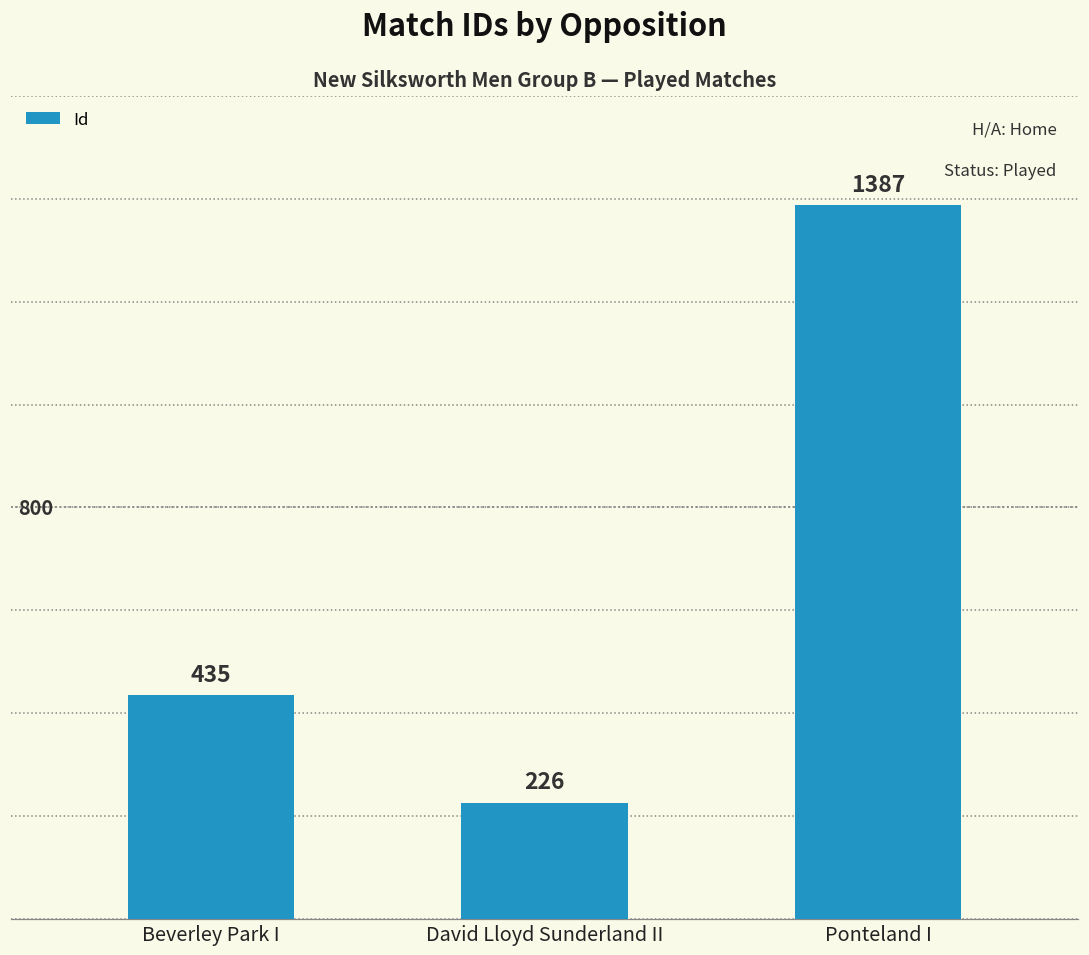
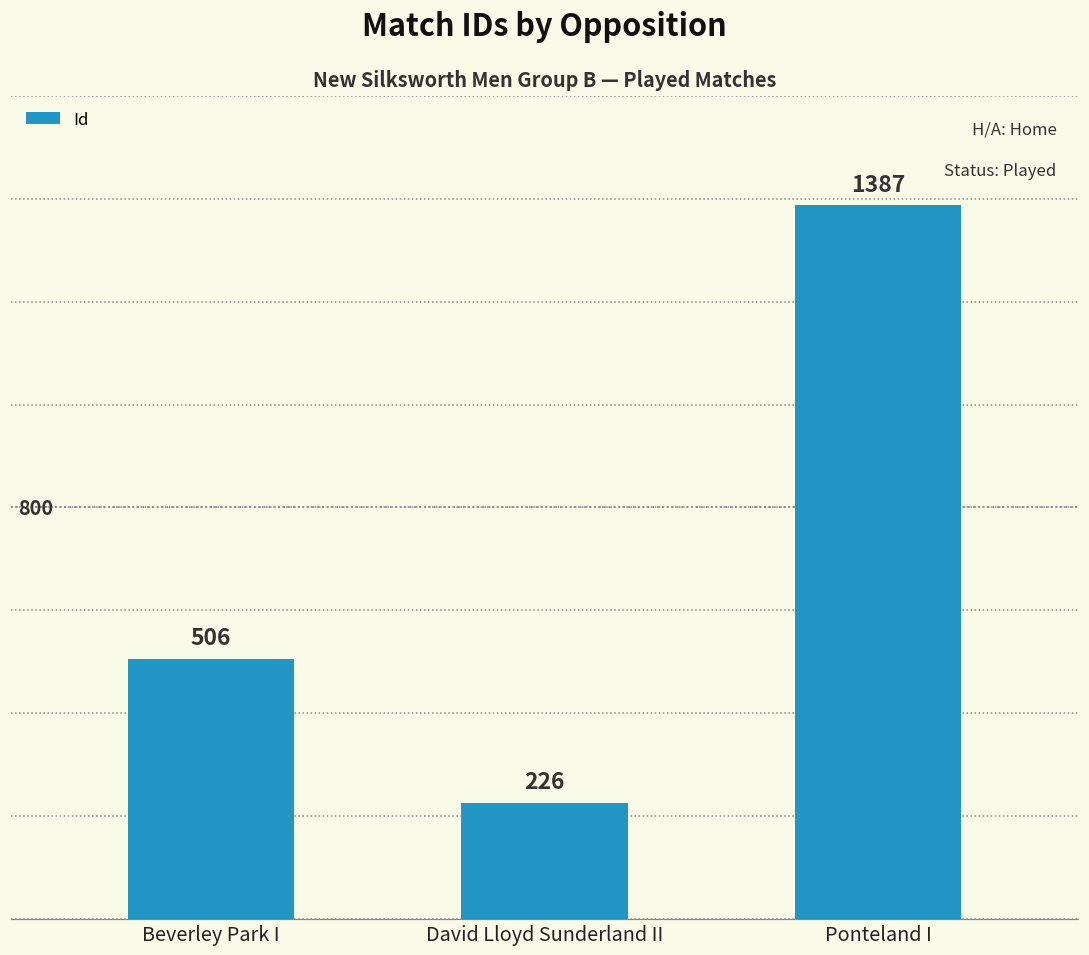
Beverley Park I: 435 -> 506
